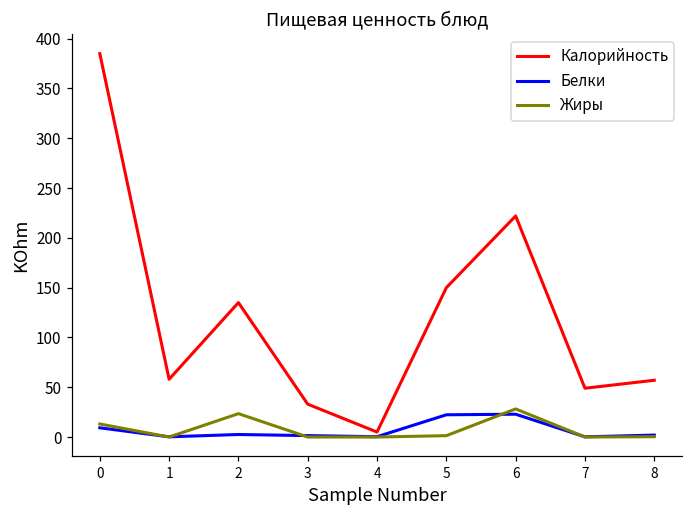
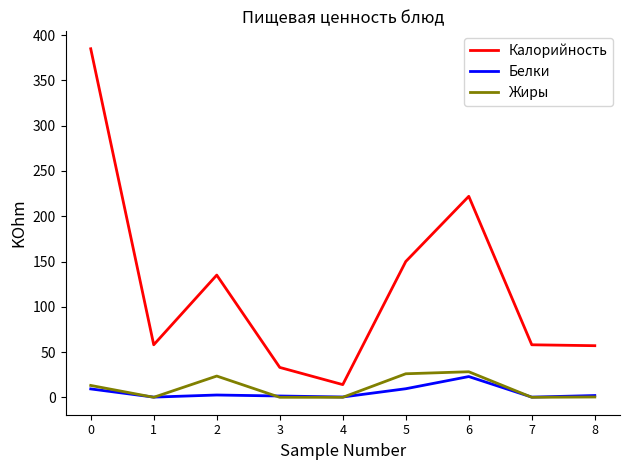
Калорийность, 4: 5 -> 14
Белки, 5: 20 -> 10
Жиры, 5: 0 -> 30
Калорийность, 7: 50 -> 60
